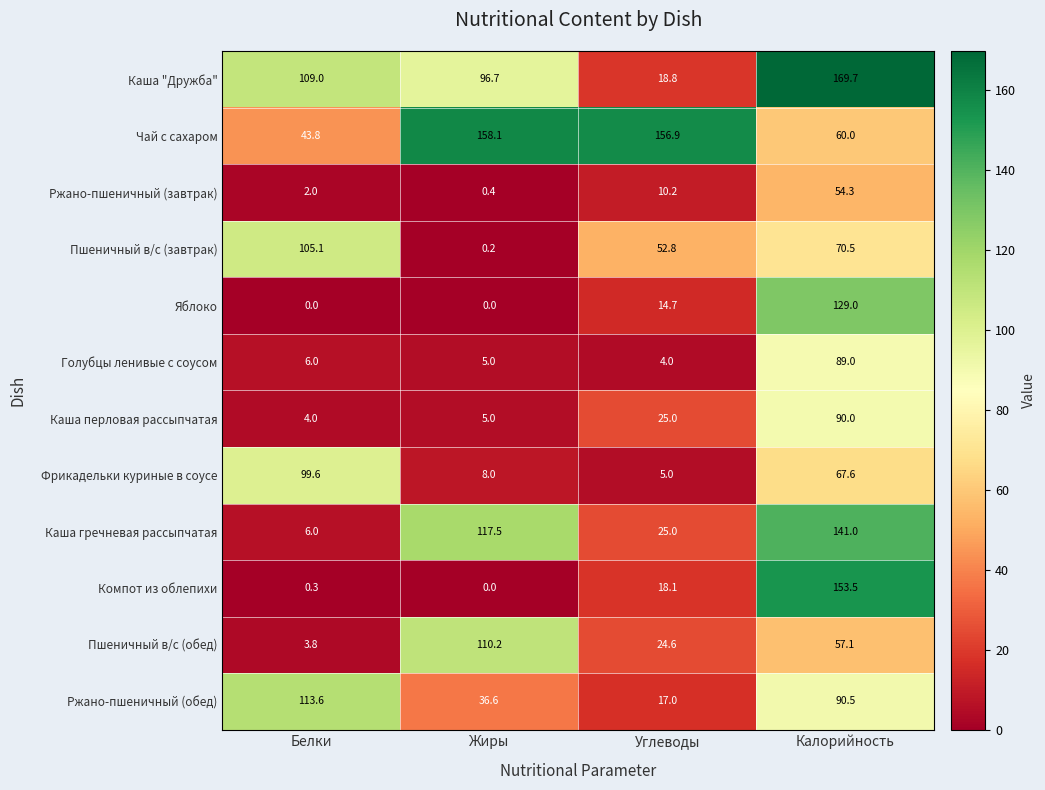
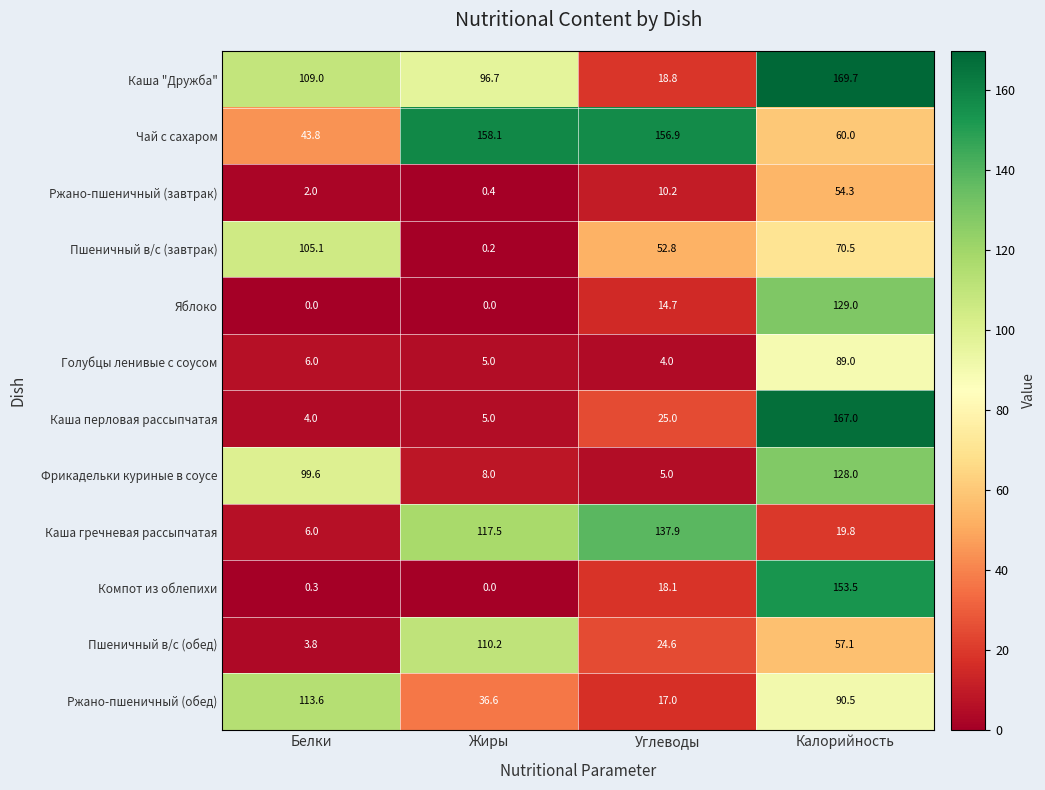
Каша перловая рассыпчатая, Калорийность: 90.0 -> 167.0
Фрикадельки куриные в соусе, Калорийность: 67.6 -> 128.0
Каша гречневая рассыпчатая, Углеводы: 25.0 -> 137.9
Каша гречневая рассыпчатая, Калорийность: 141.0 -> 19.8
